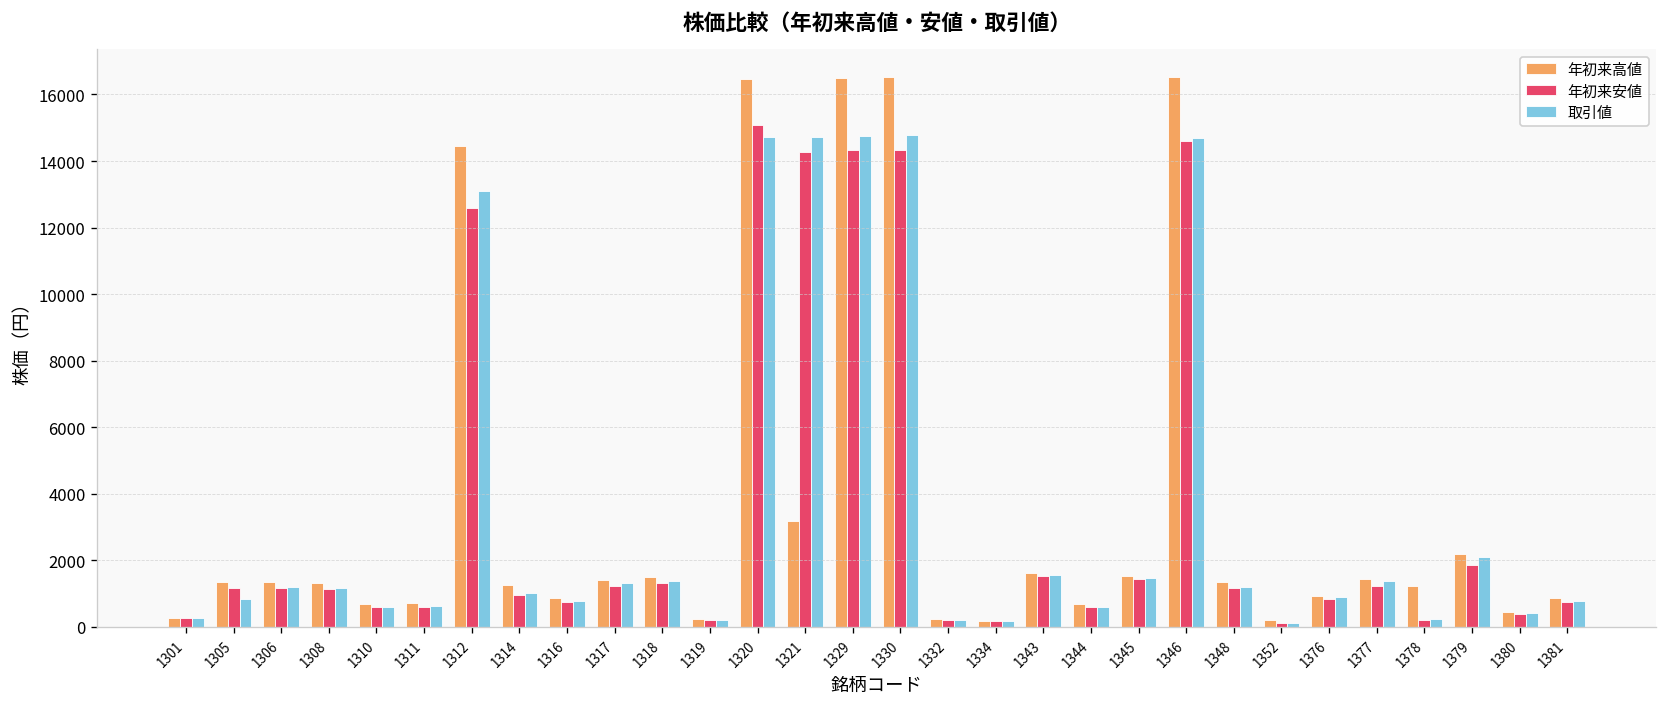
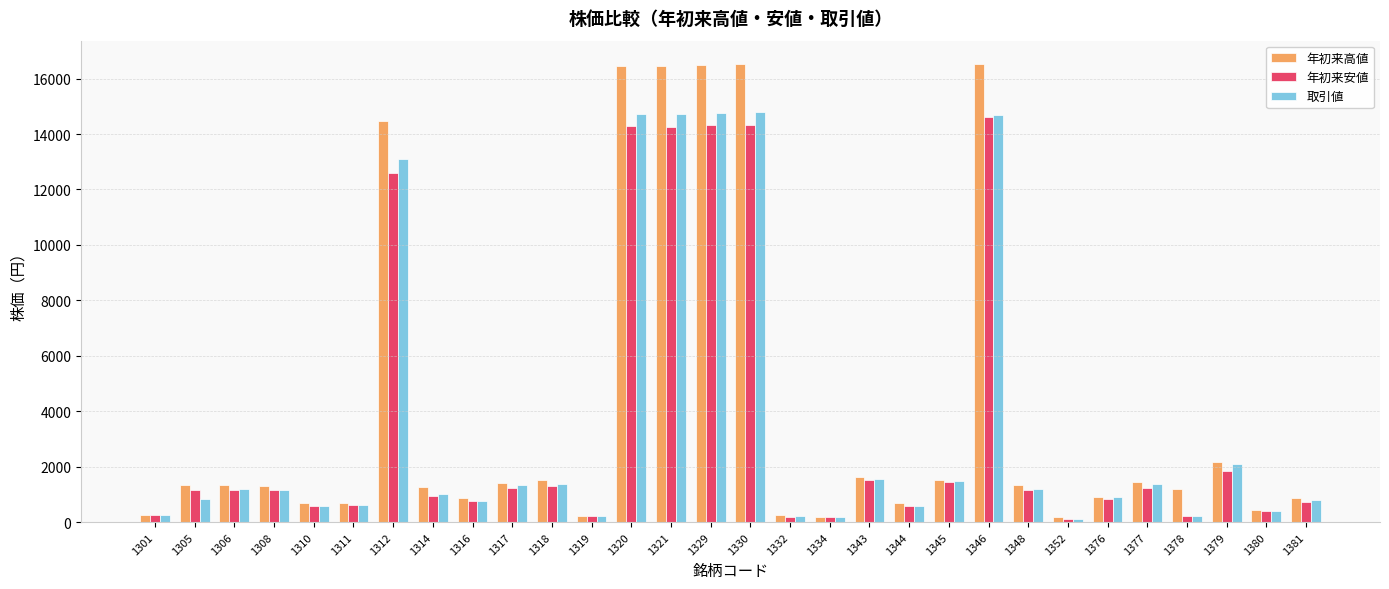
年初来安値, 1320: 15100 -> 14300
年初来高値, 1321: 3200 -> 16500
